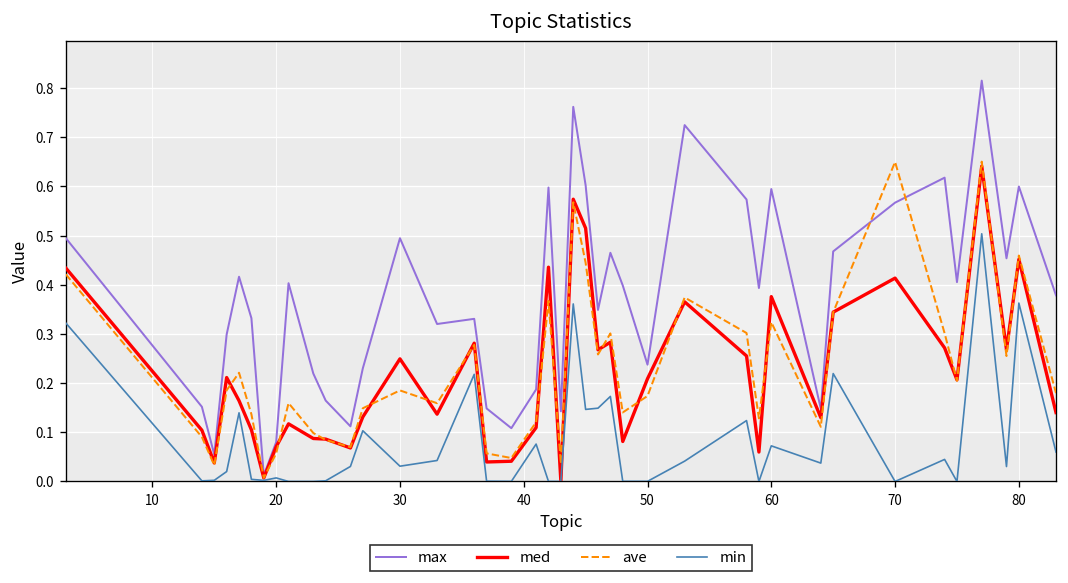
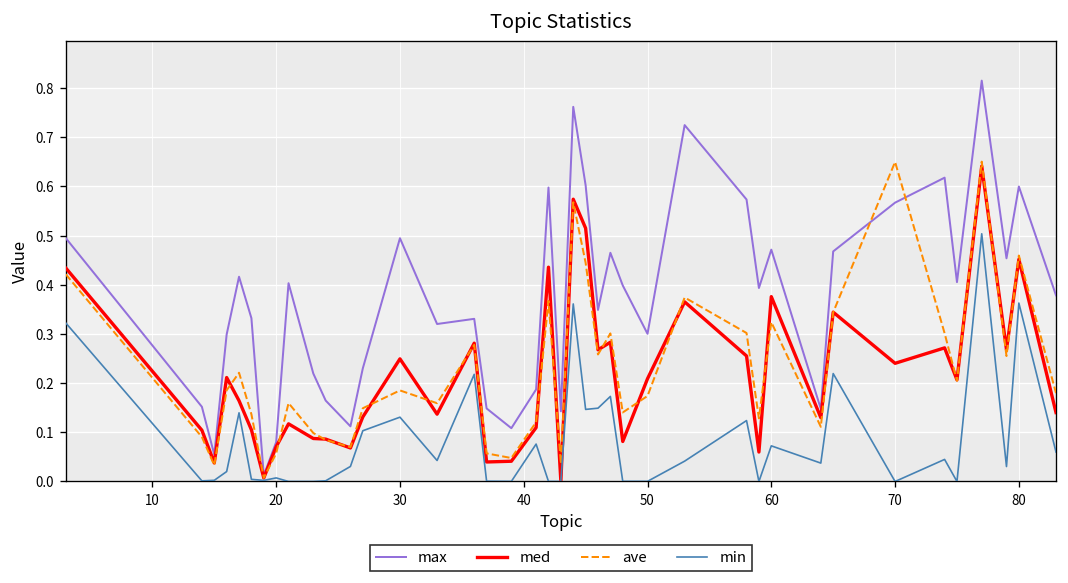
min, 30: 0.03 -> 0.13
max, 50: 0.24 -> 0.30
max, 60: 0.59 -> 0.47
med, 70: 0.41 -> 0.24
